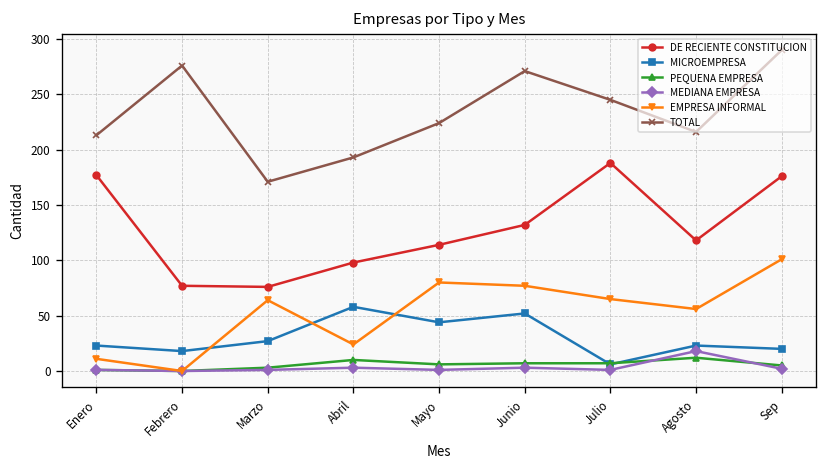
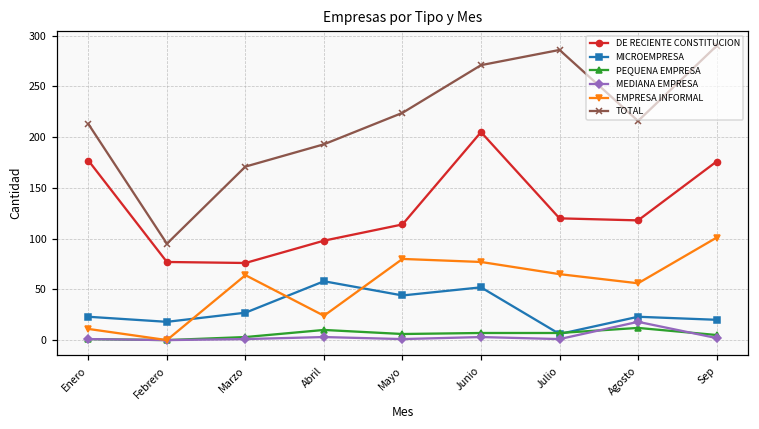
TOTAL, Febrero: 280 -> 100
DE RECIENTE CONSTITUCION, Junio: 130 -> 210
DE RECIENTE CONSTITUCION, Julio: 190 -> 120
TOTAL, Julio: 250 -> 290
